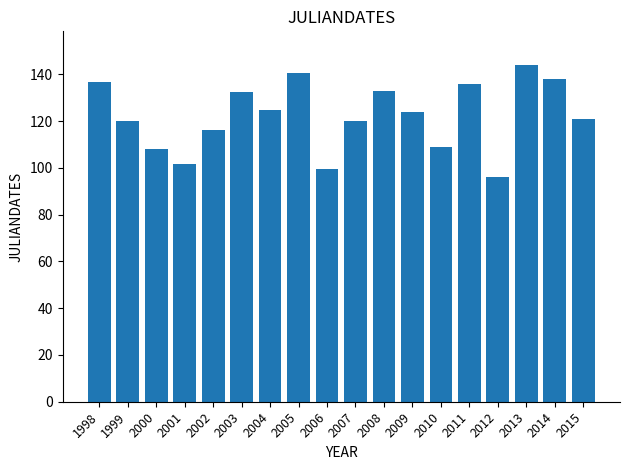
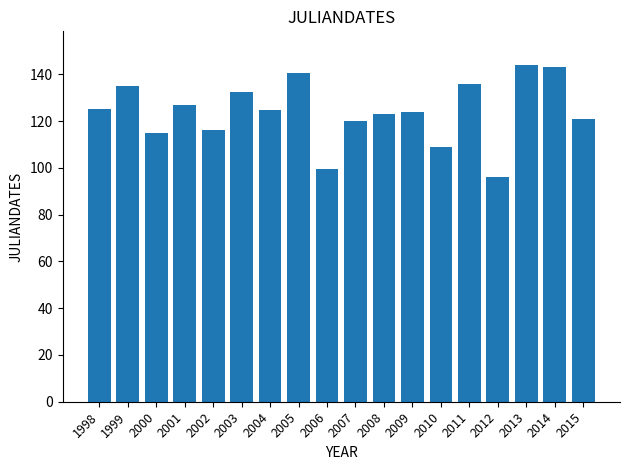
1998: 137 -> 125
1999: 120 -> 135
2000: 108 -> 115
2001: 102 -> 127
2008: 133 -> 123
2014: 138 -> 143
